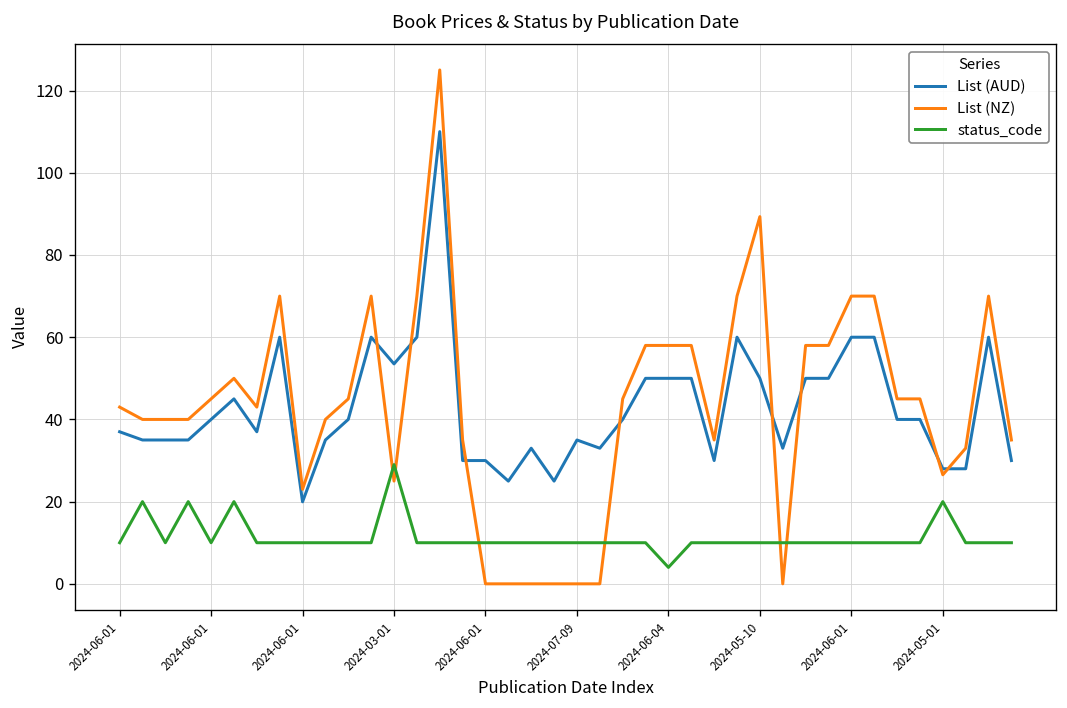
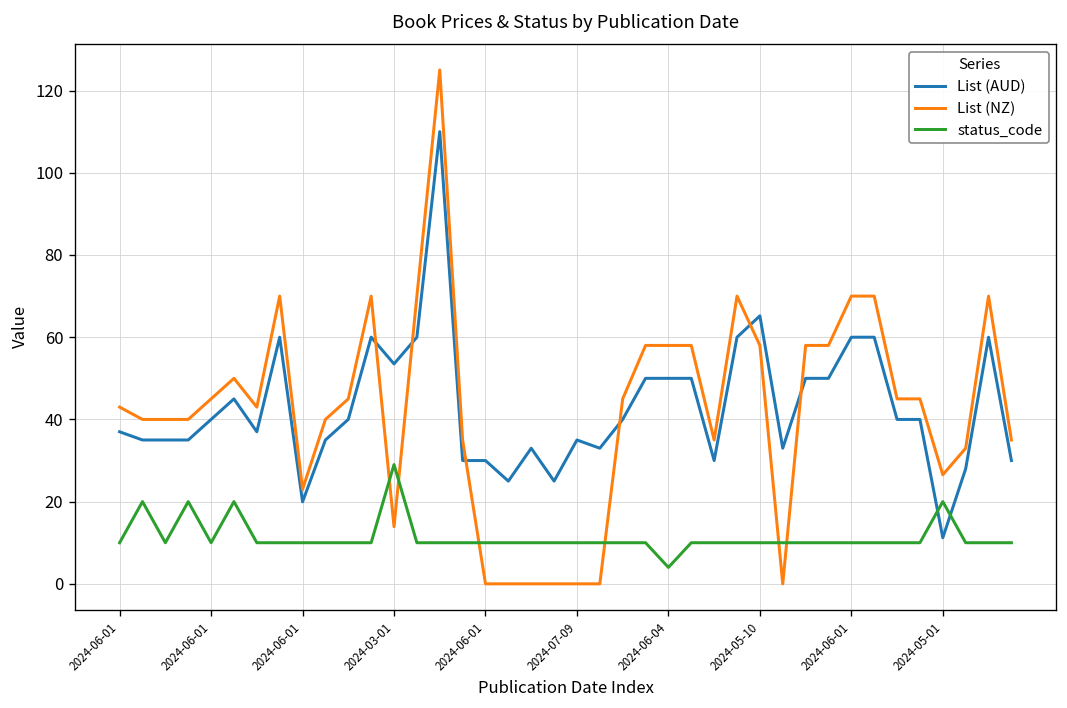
List (NZ), 2024-03-01: 25 -> 14
List (AUD), 2024-05-10: 50 -> 65
List (NZ), 2024-05-10: 89 -> 58
List (AUD), 2024-05-01: 28 -> 11
